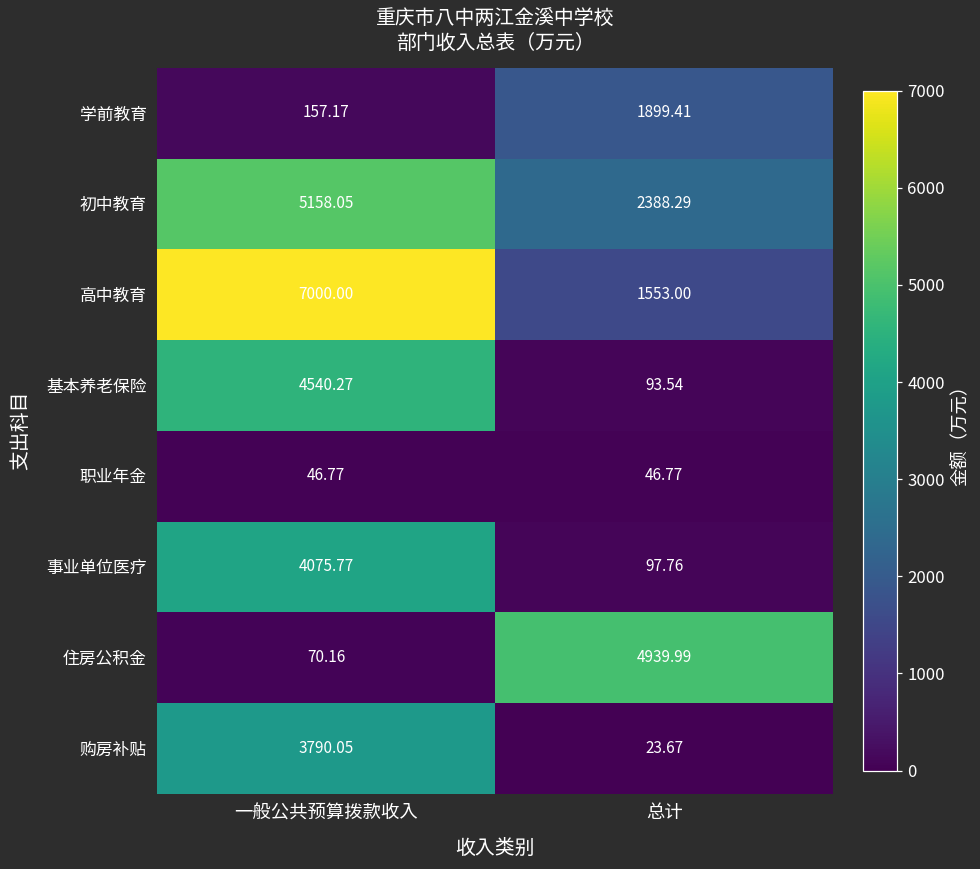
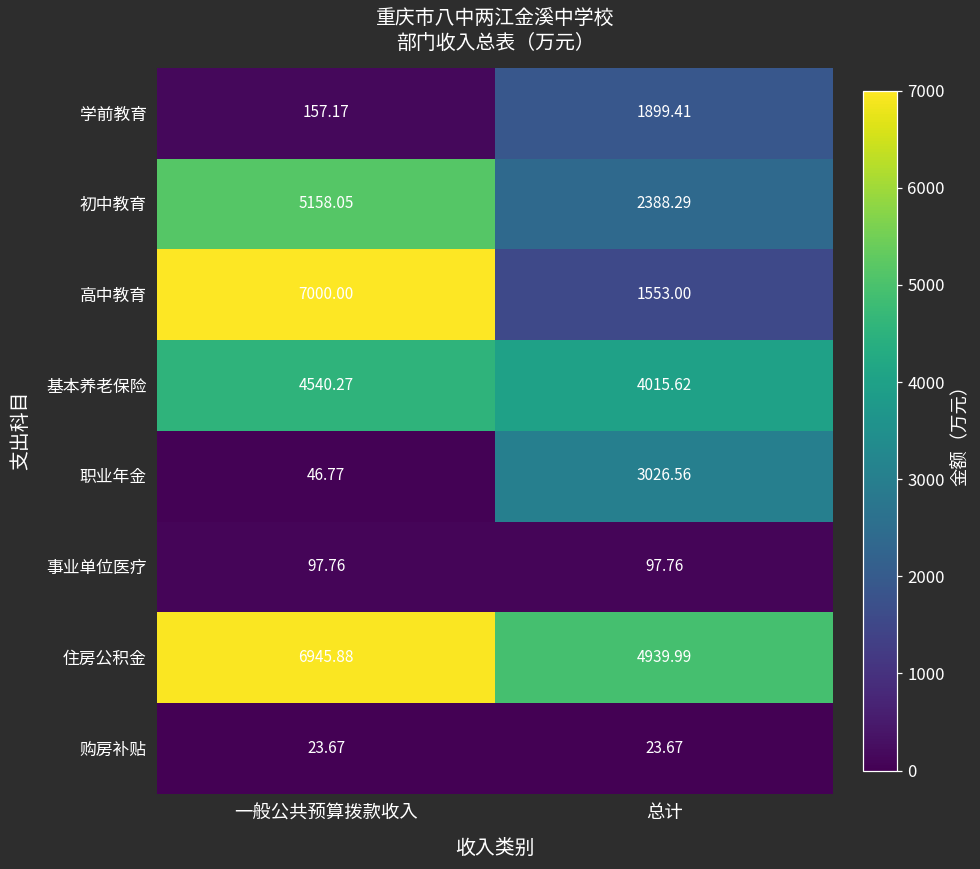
基本养老保险, 总计: 93.54 -> 4015.62
职业年金, 总计: 46.77 -> 3026.56
事业单位医疗, 一般公共预算拨款收入: 4075.77 -> 97.76
住房公积金, 一般公共预算拨款收入: 70.16 -> 6945.88
购房补贴, 一般公共预算拨款收入: 3790.05 -> 23.67
